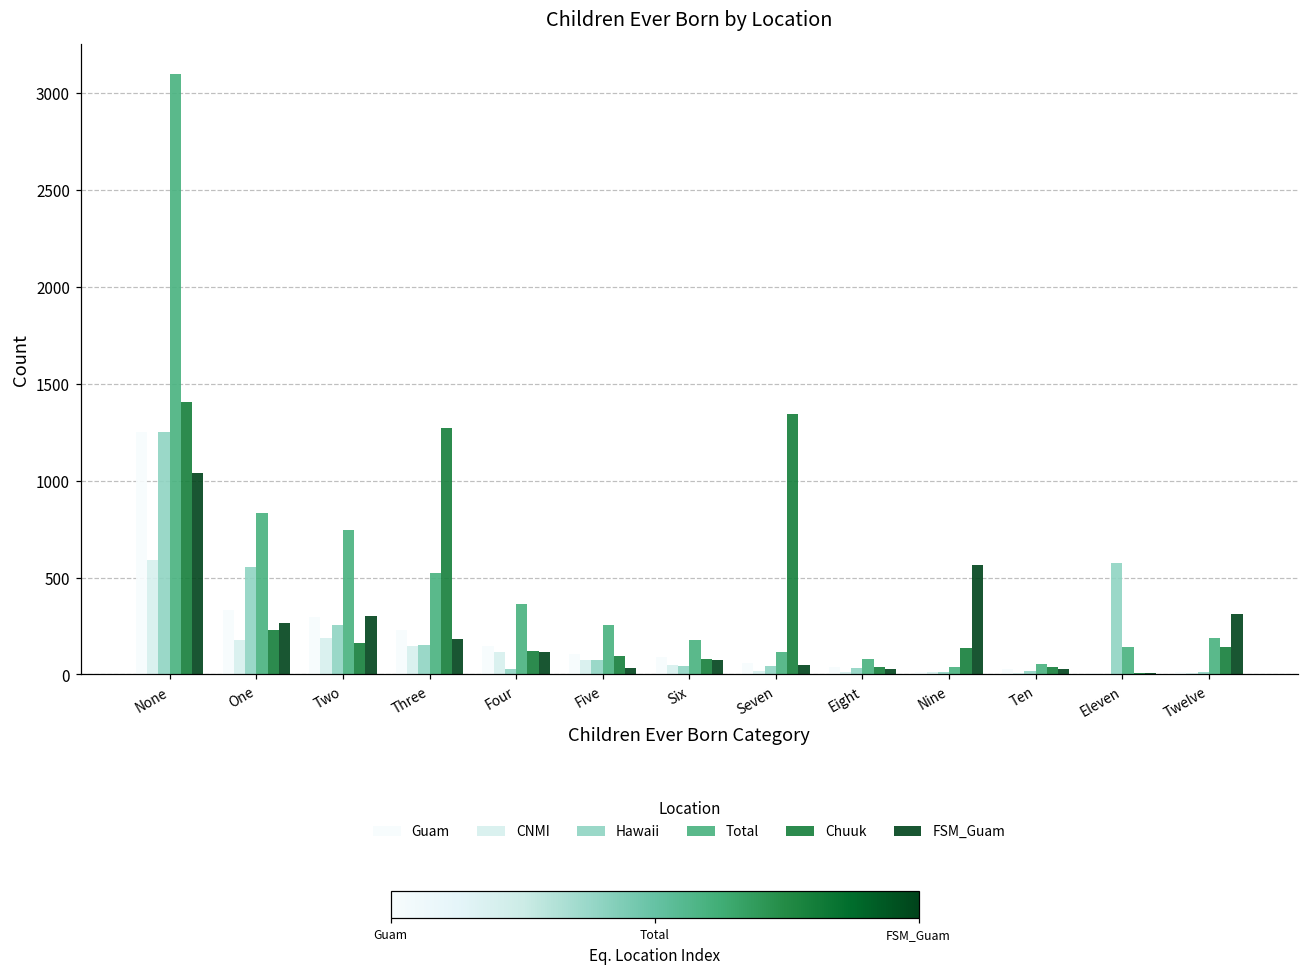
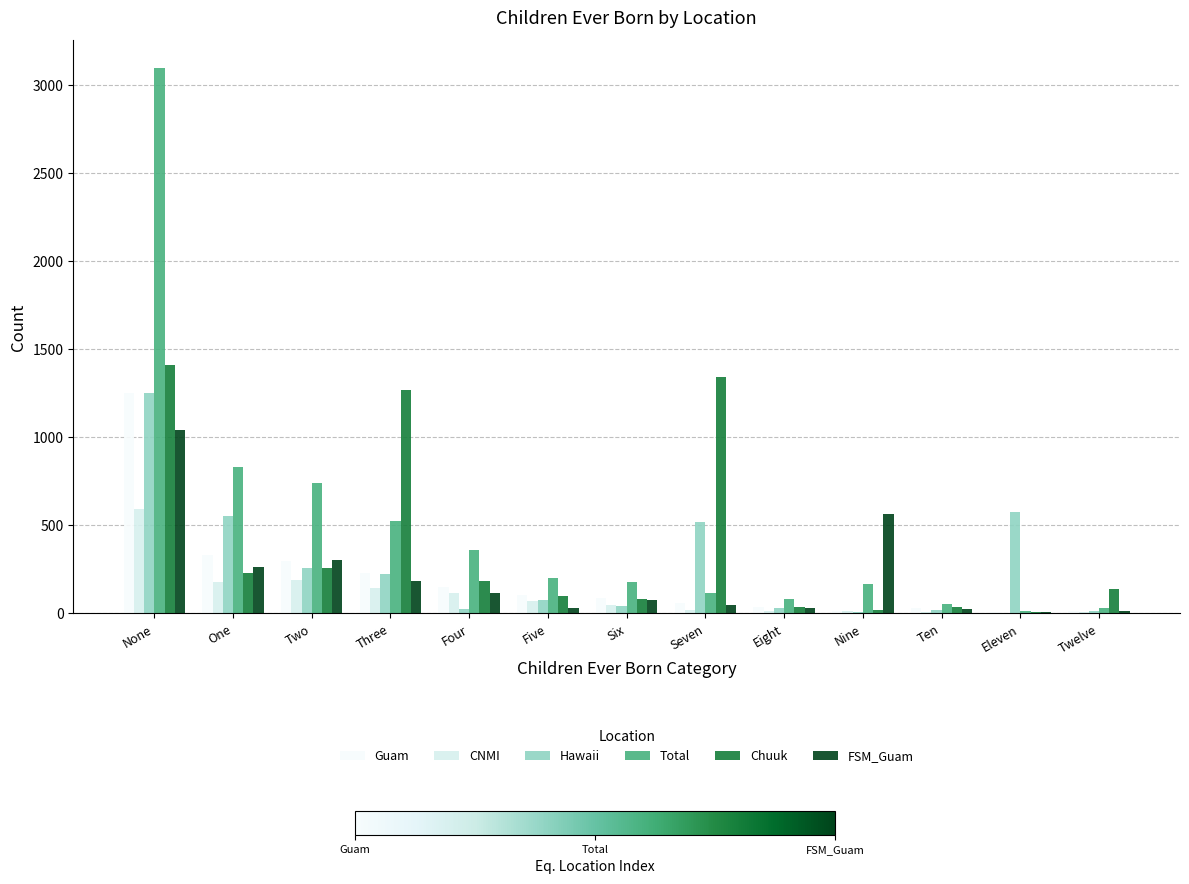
Chuuk, Two: 160 -> 260
Hawaii, Three: 150 -> 220
Chuuk, Four: 120 -> 180
Total, Five: 250 -> 200
Hawaii, Seven: 40 -> 520
Total, Nine: 40 -> 170
Chuuk, Nine: 140 -> 20
Total, Eleven: 140 -> 20
Total, Twelve: 190 -> 30
FSM_Guam, Twelve: 310 -> 10
